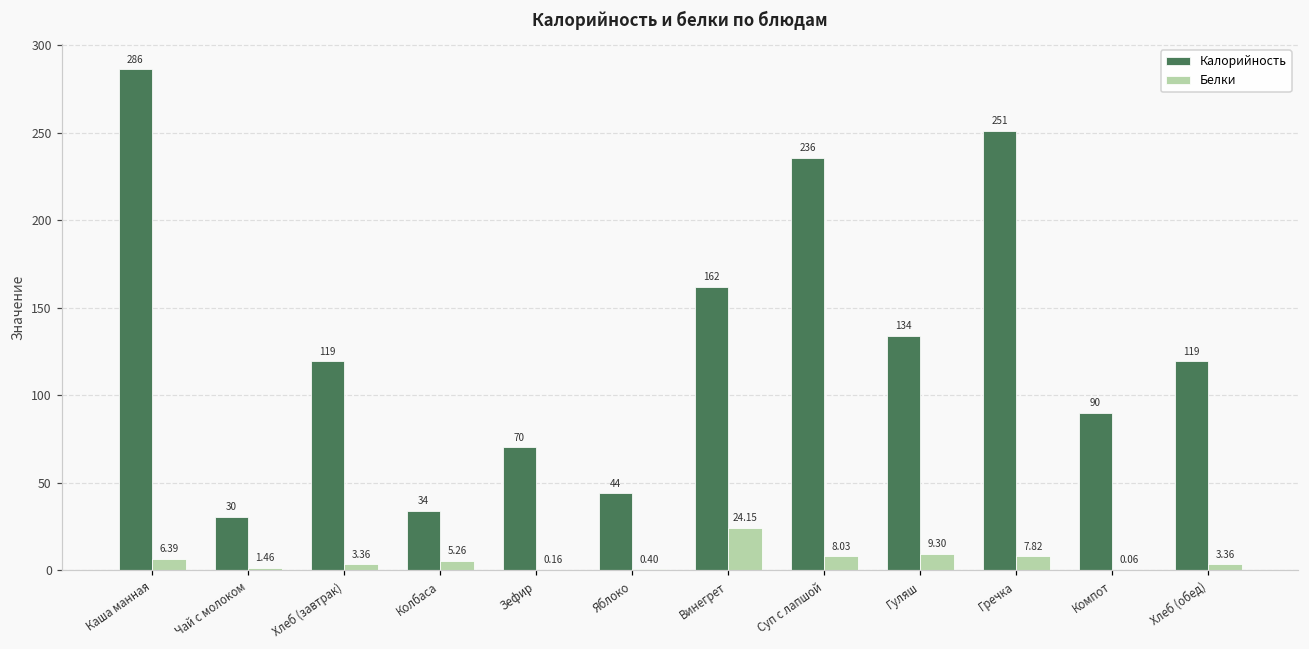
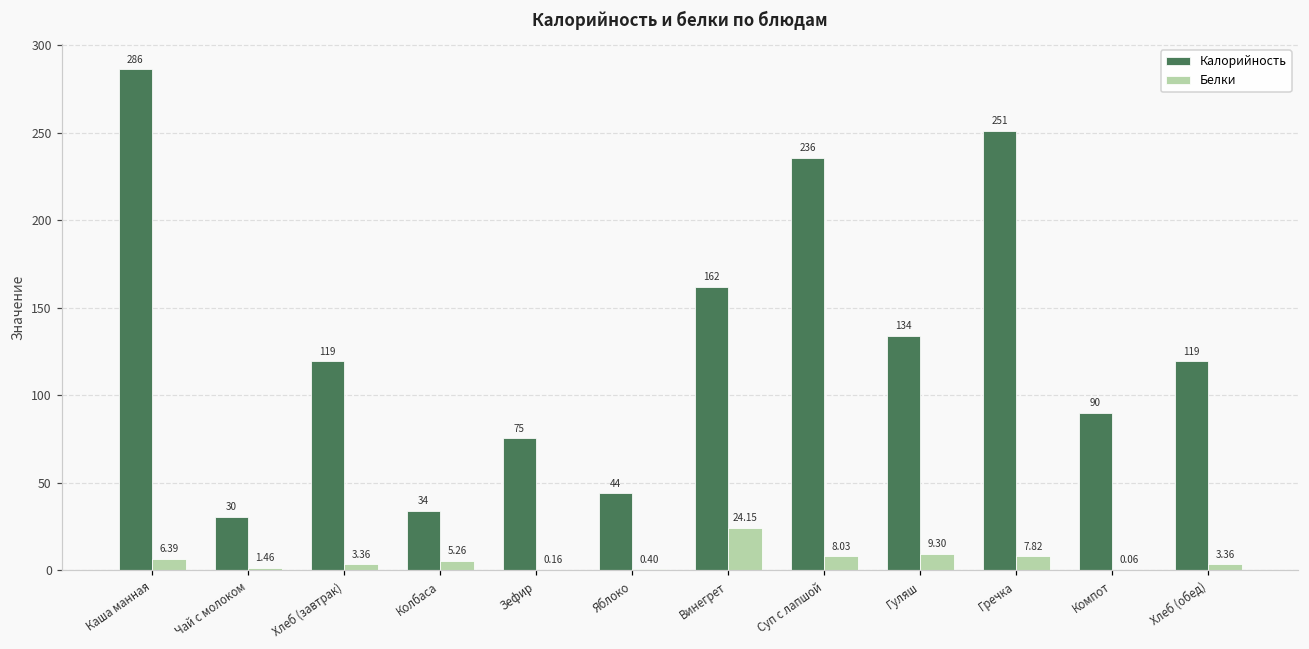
Калорийность, Зефир: 70 -> 75
